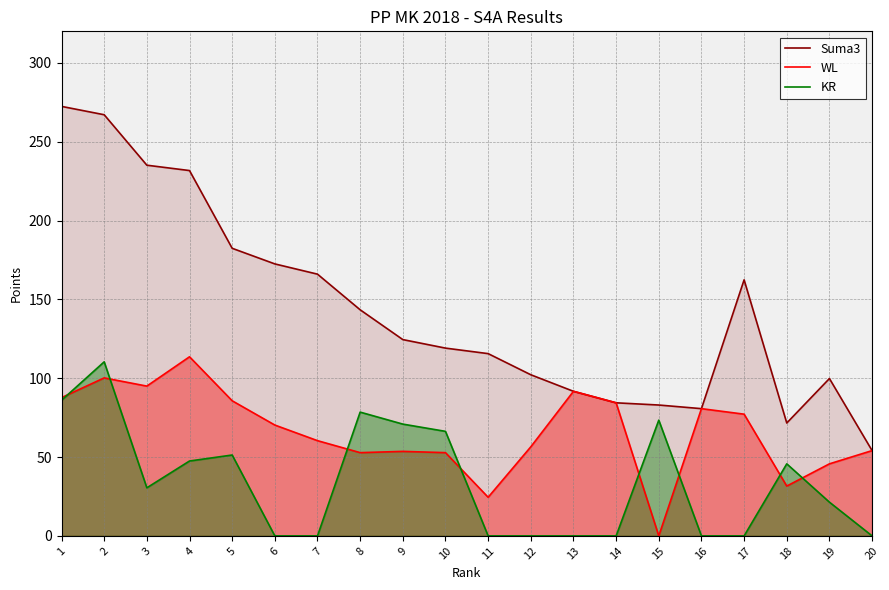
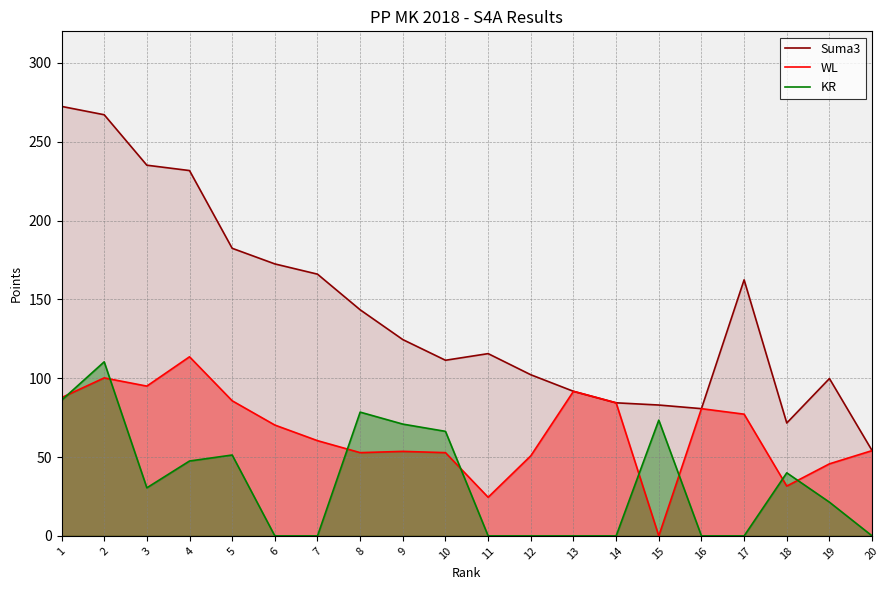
Suma3, 10: 119 -> 111
WL, 12: 57 -> 51
KR, 18: 46 -> 40
